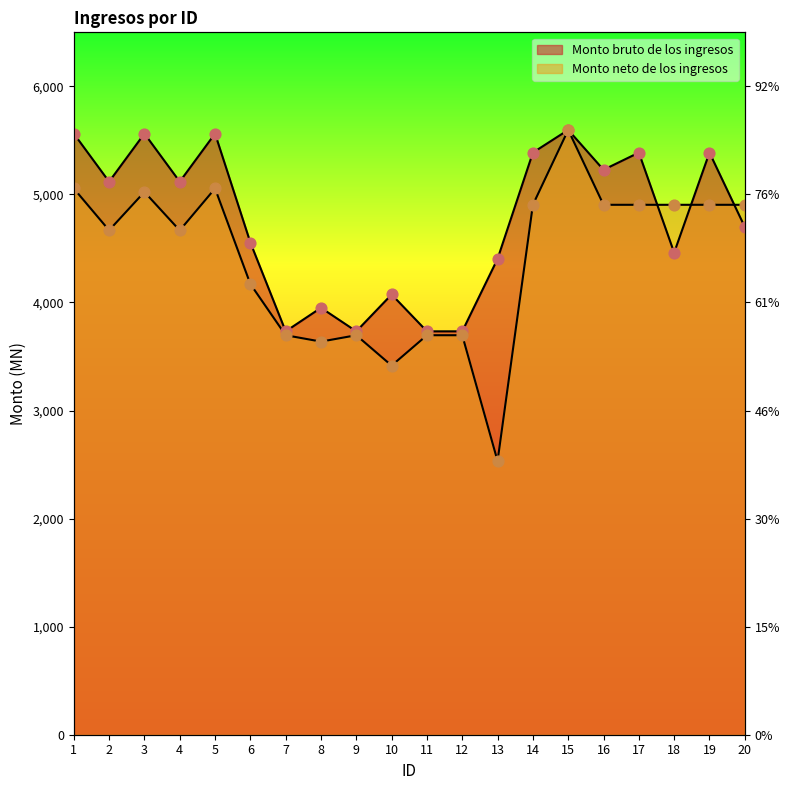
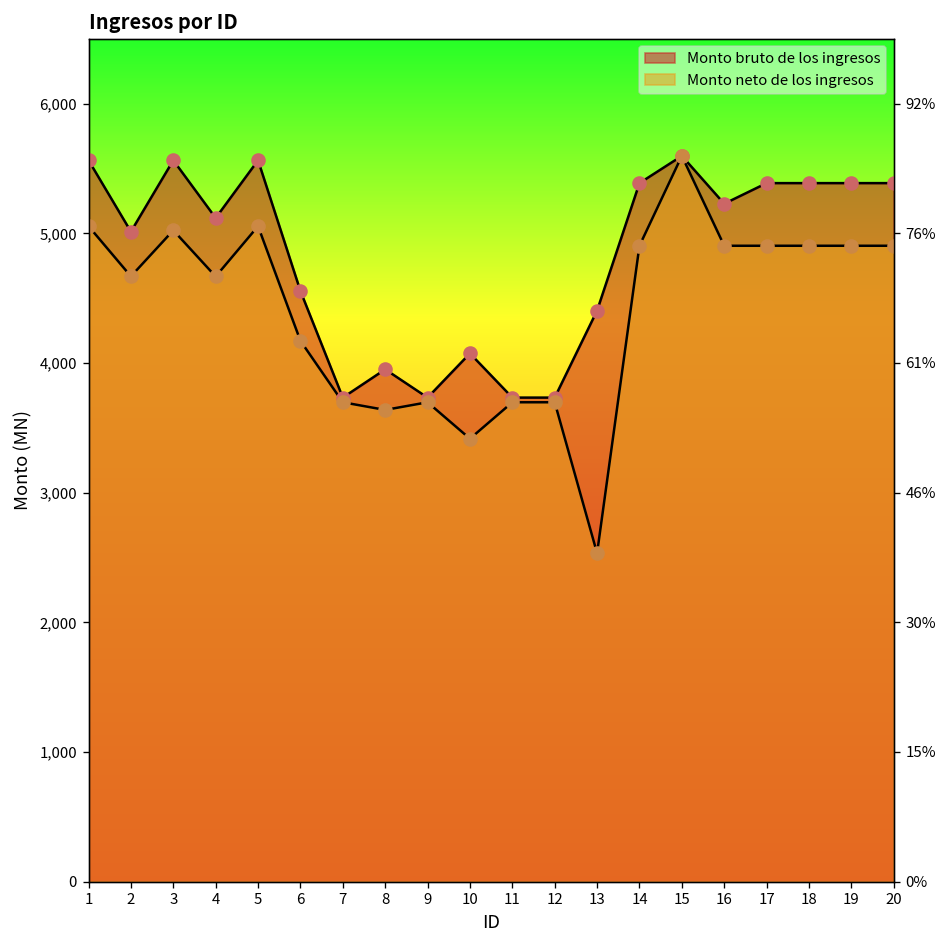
Monto bruto de los ingresos, 2: 5,120 -> 5,010
Monto bruto de los ingresos, 18: 4,460 -> 5,390
Monto bruto de los ingresos, 20: 4,700 -> 5,390
